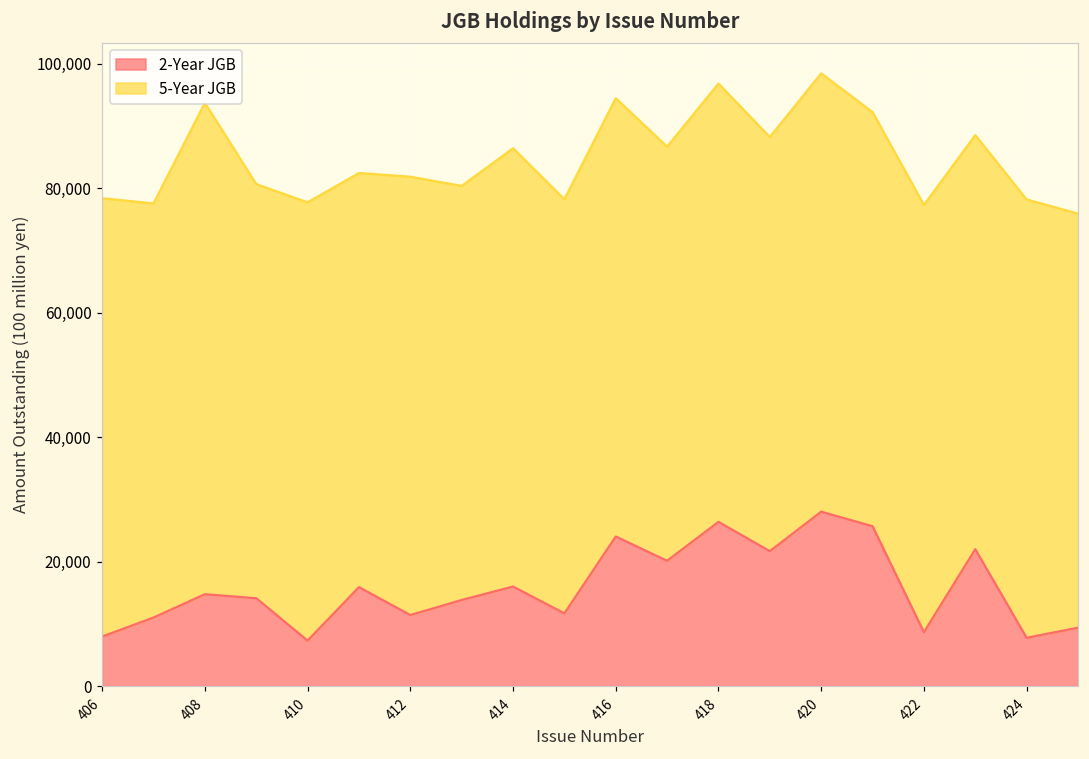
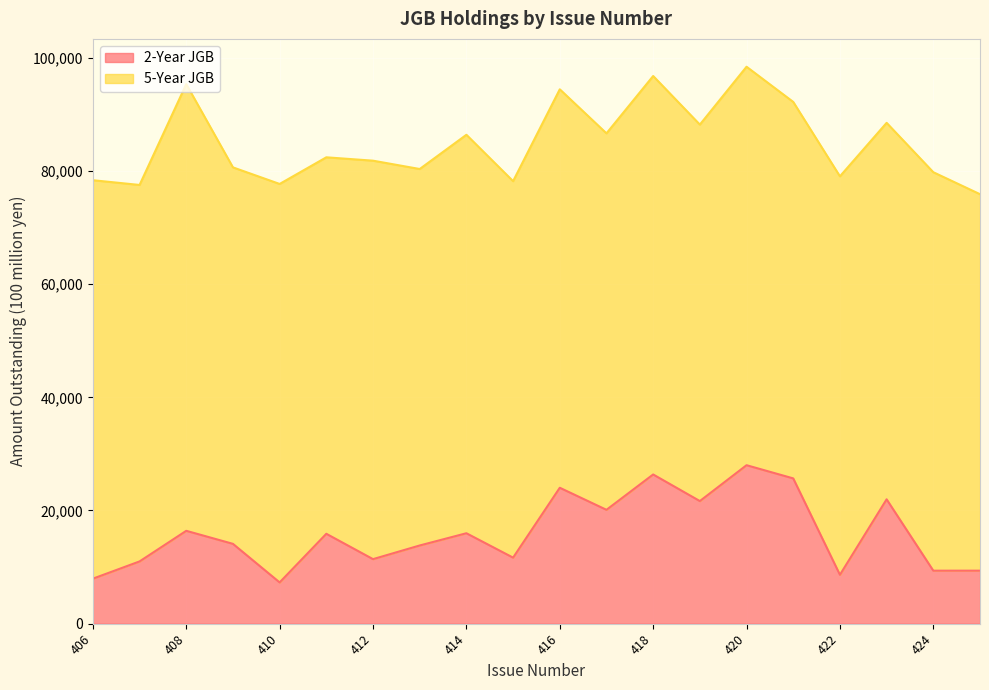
2-Year JGB, 408: 15,000 -> 16,000
5-Year JGB, 422: 69,000 -> 70,000
2-Year JGB, 424: 8,000 -> 9,000
